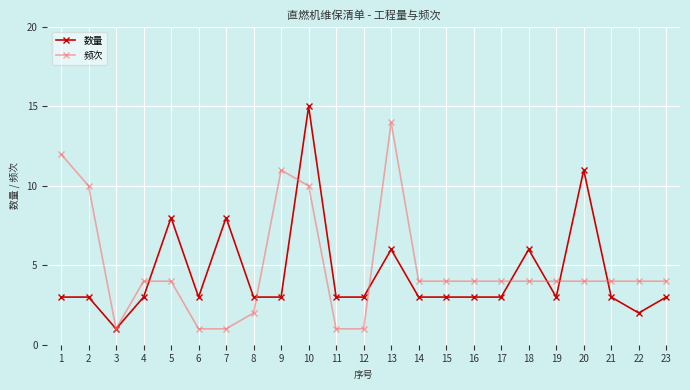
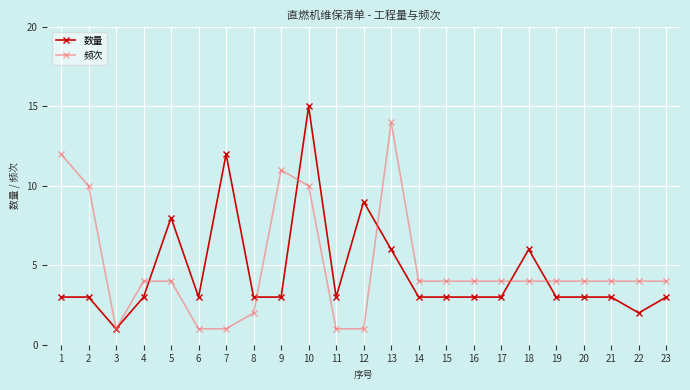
数量, 7: 8 -> 12
数量, 12: 3 -> 9
数量, 20: 11 -> 3
